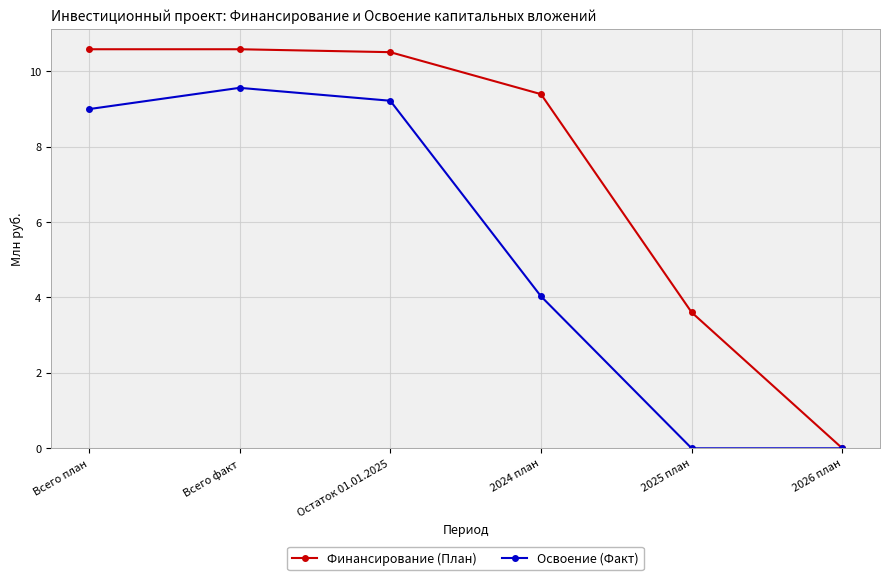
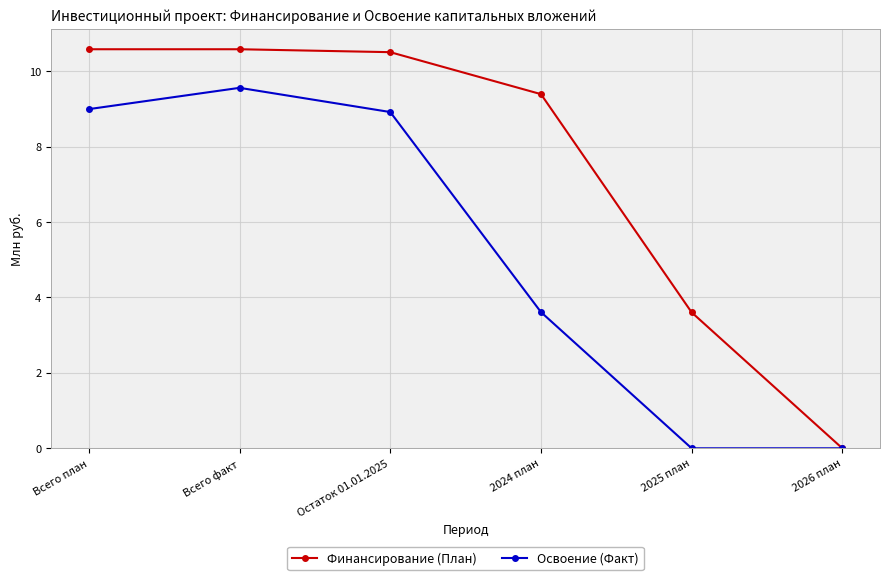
Освоение (Факт), Остаток 01.01.2025: 9.2 -> 8.9
Освоение (Факт), 2024 план: 4.0 -> 3.6
